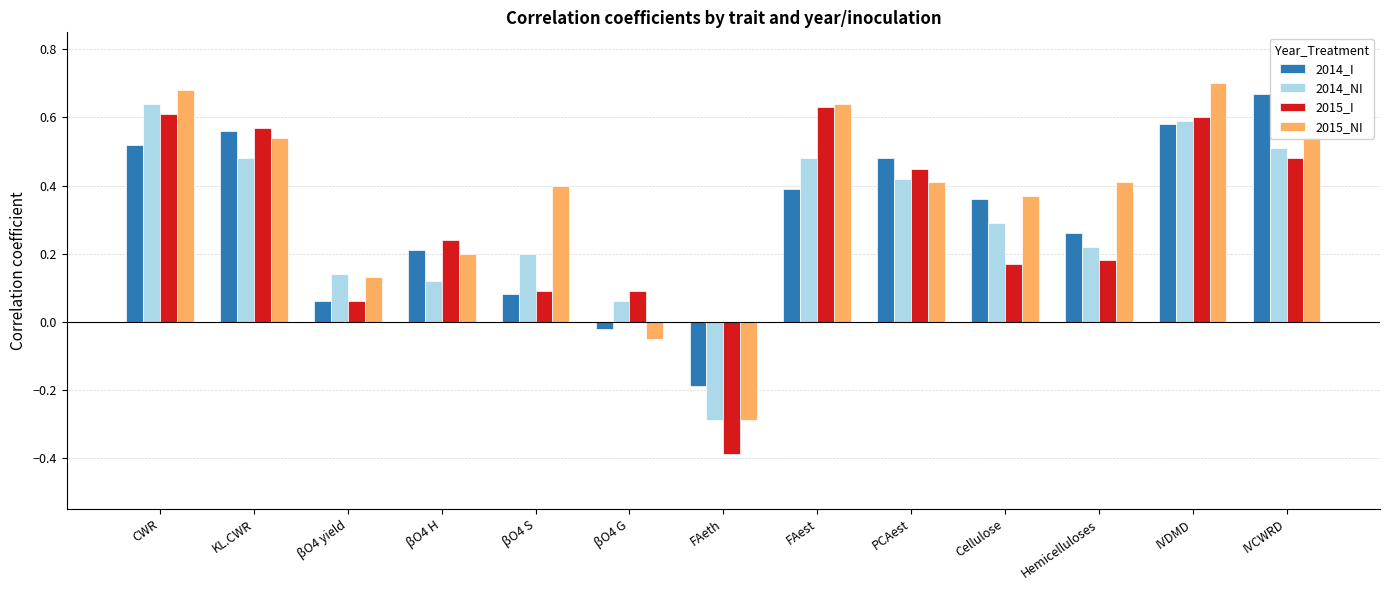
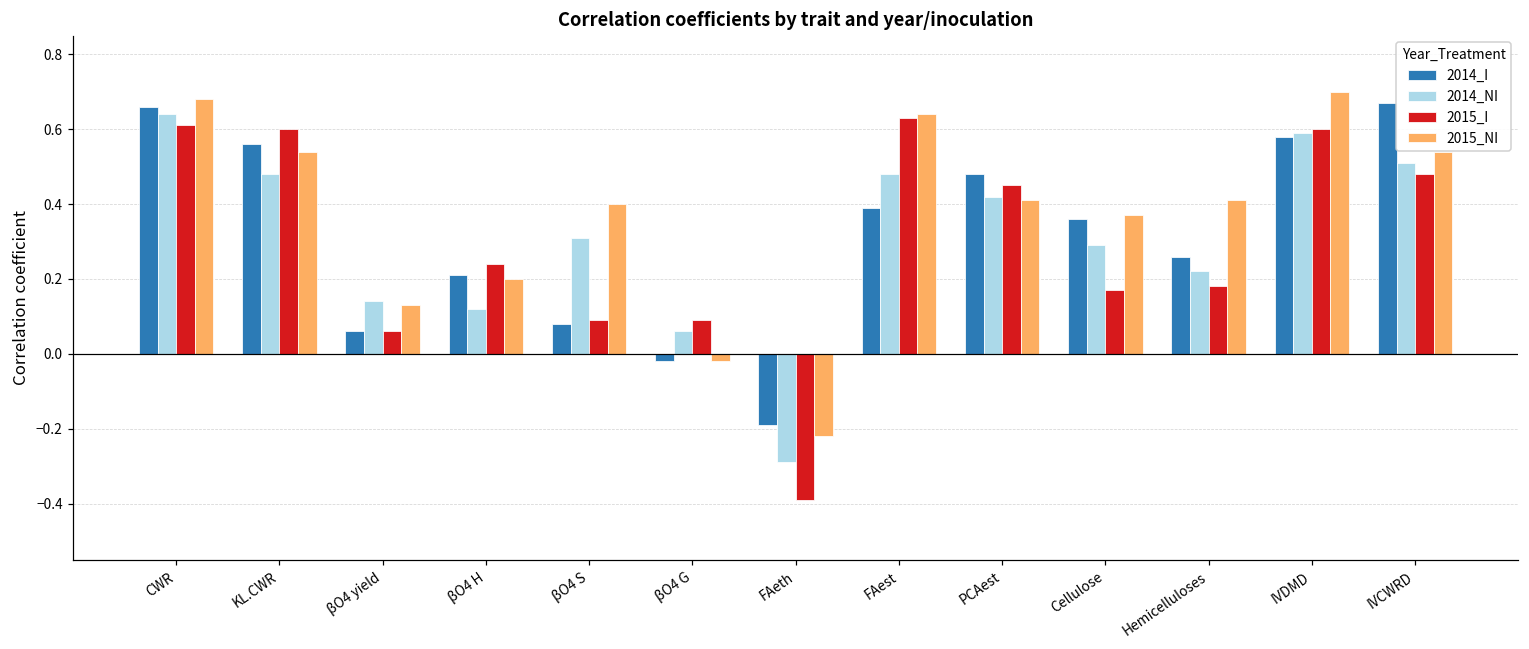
2014_I, CWR: 0.52 -> 0.66
2015_I, KL.CWR: 0.57 -> 0.60
2014_NI, βO4 S: 0.20 -> 0.31
2015_NI, βO4 G: -0.05 -> -0.02
2015_NI, FAeth: -0.29 -> -0.22
